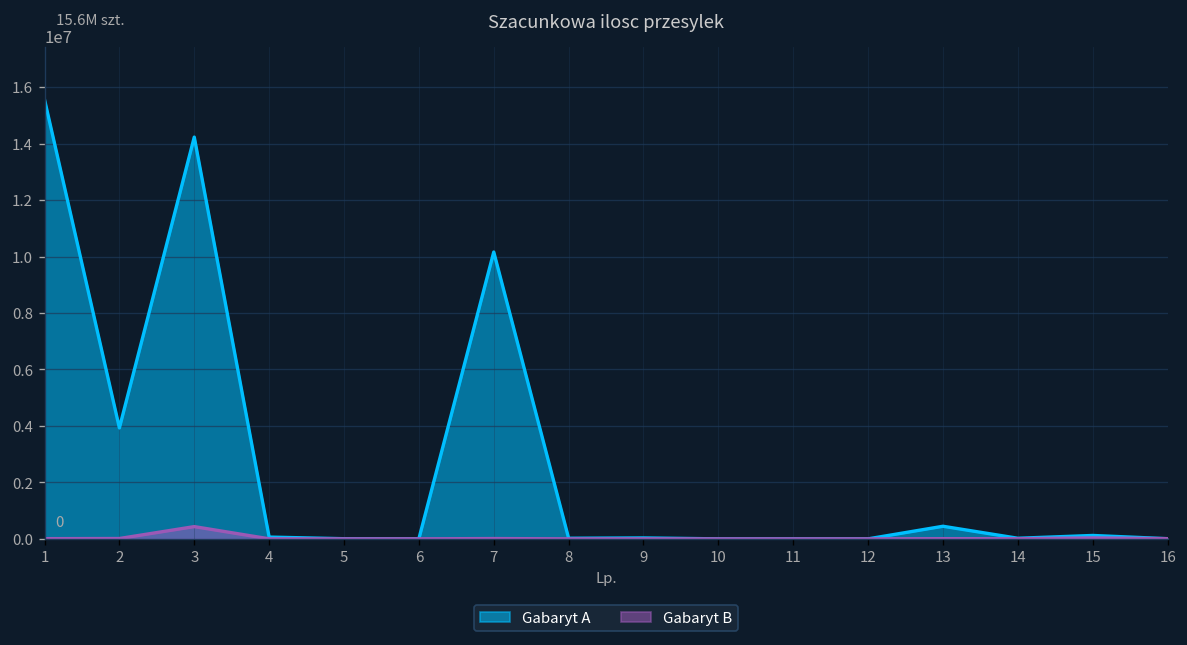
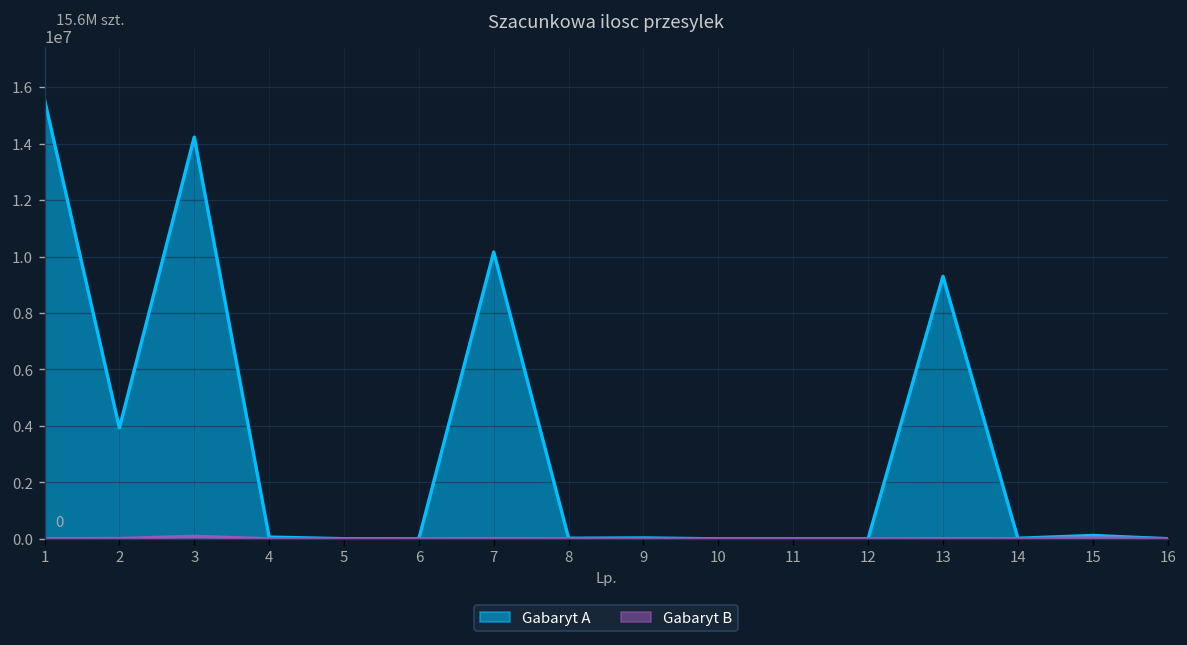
Gabaryt B, 3: 400000 -> 100000
Gabaryt A, 13: 400000 -> 9300000
